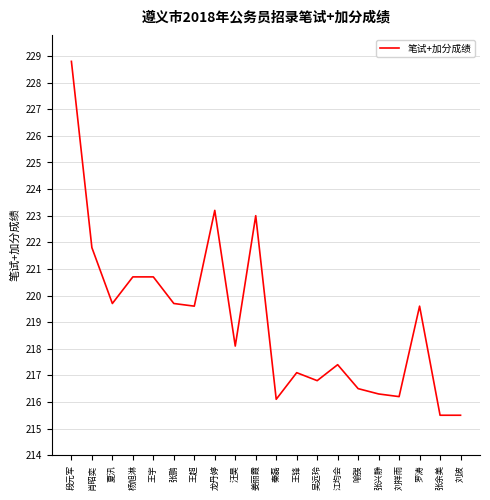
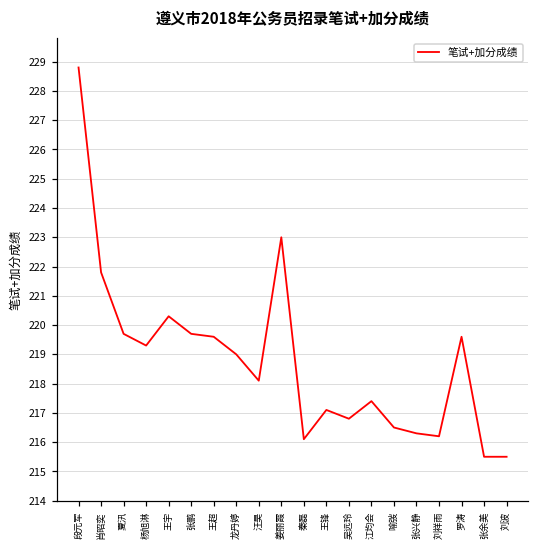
杨旭淋: 220.7 -> 219.3
王宇: 220.7 -> 220.3
龙丹婷: 223.2 -> 219.0
